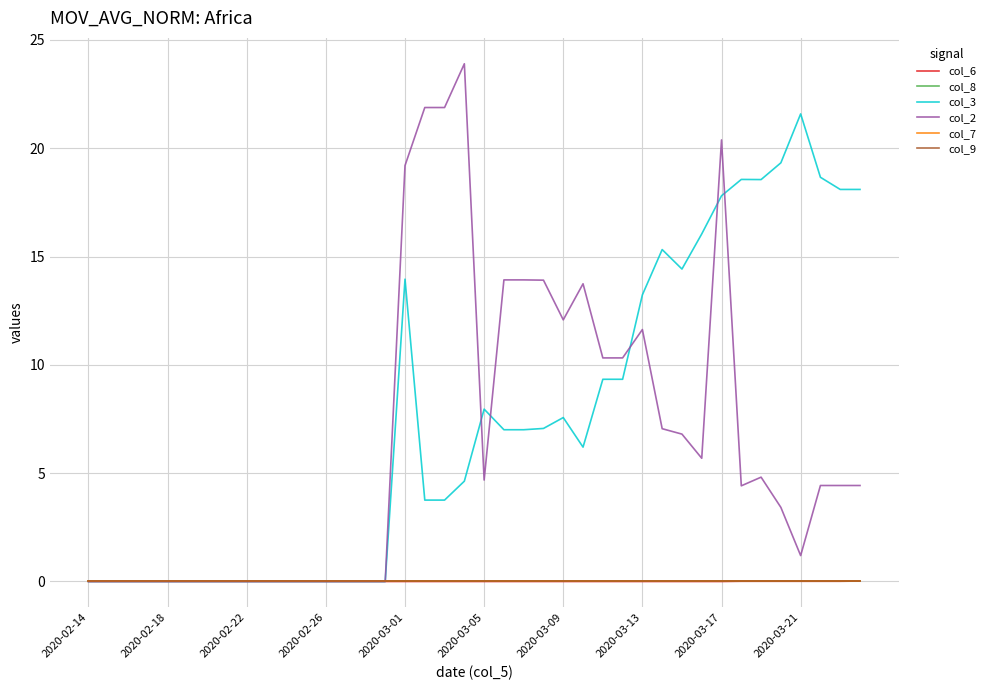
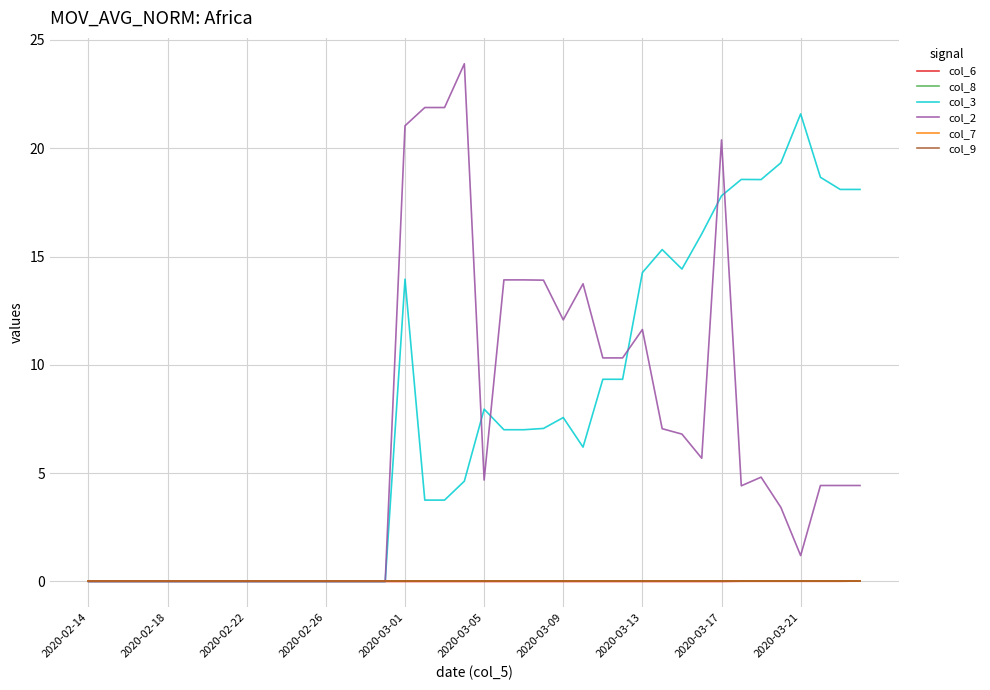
col_2, 2020-03-01: 19.2 -> 21.0
col_3, 2020-03-13: 13.2 -> 14.3
